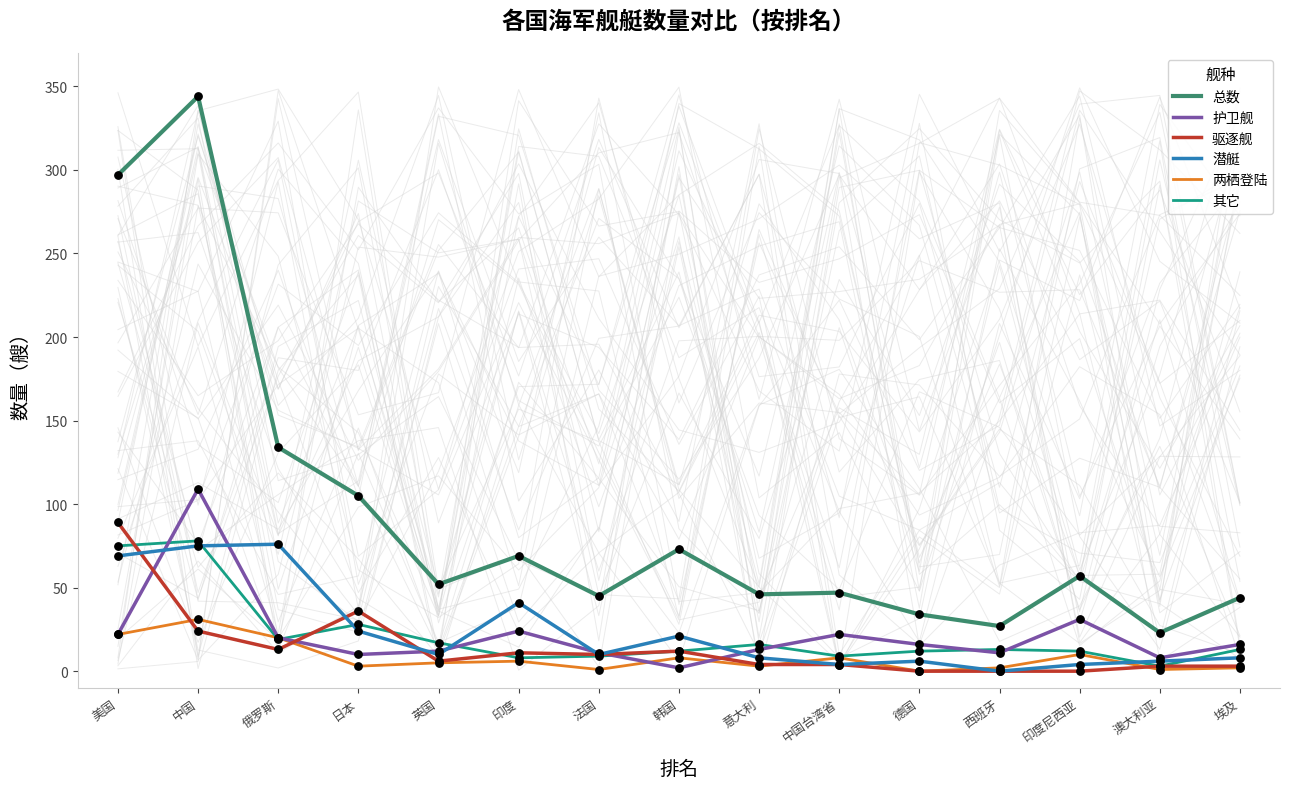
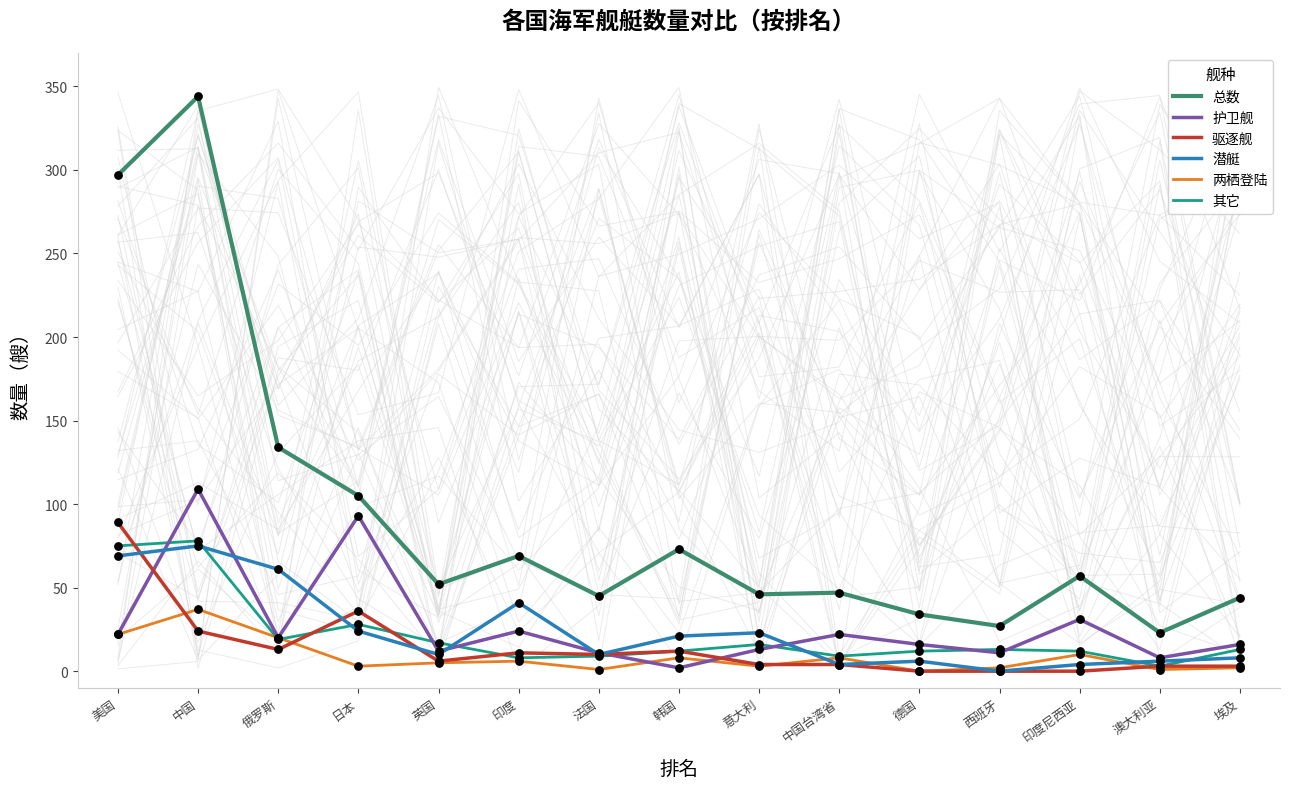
两栖登陆, 中国: 31 -> 37
潜艇, 俄罗斯: 76 -> 61
护卫舰, 日本: 10 -> 93
潜艇, 意大利: 8 -> 23
